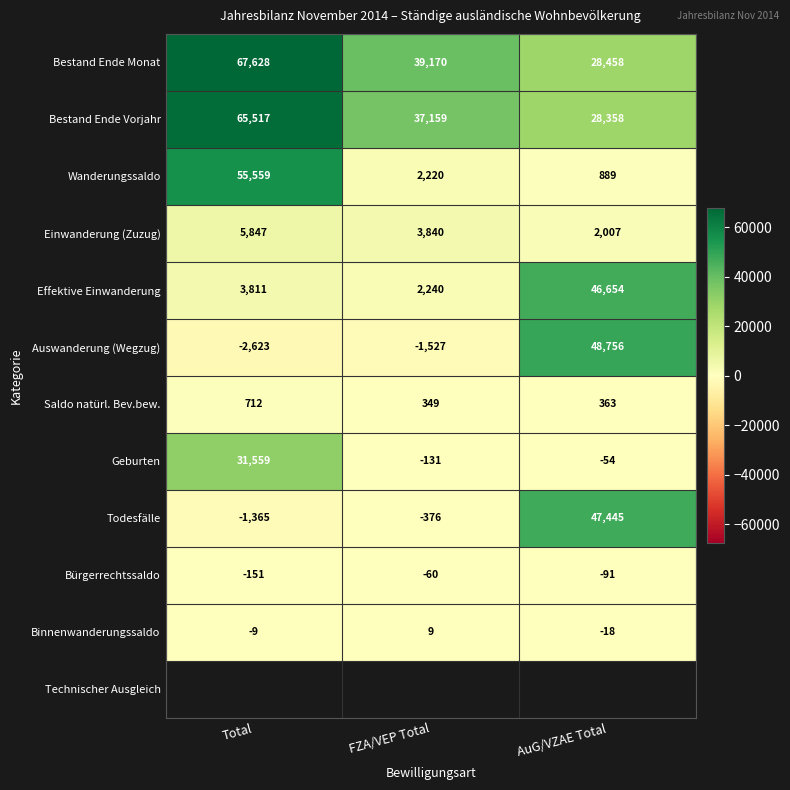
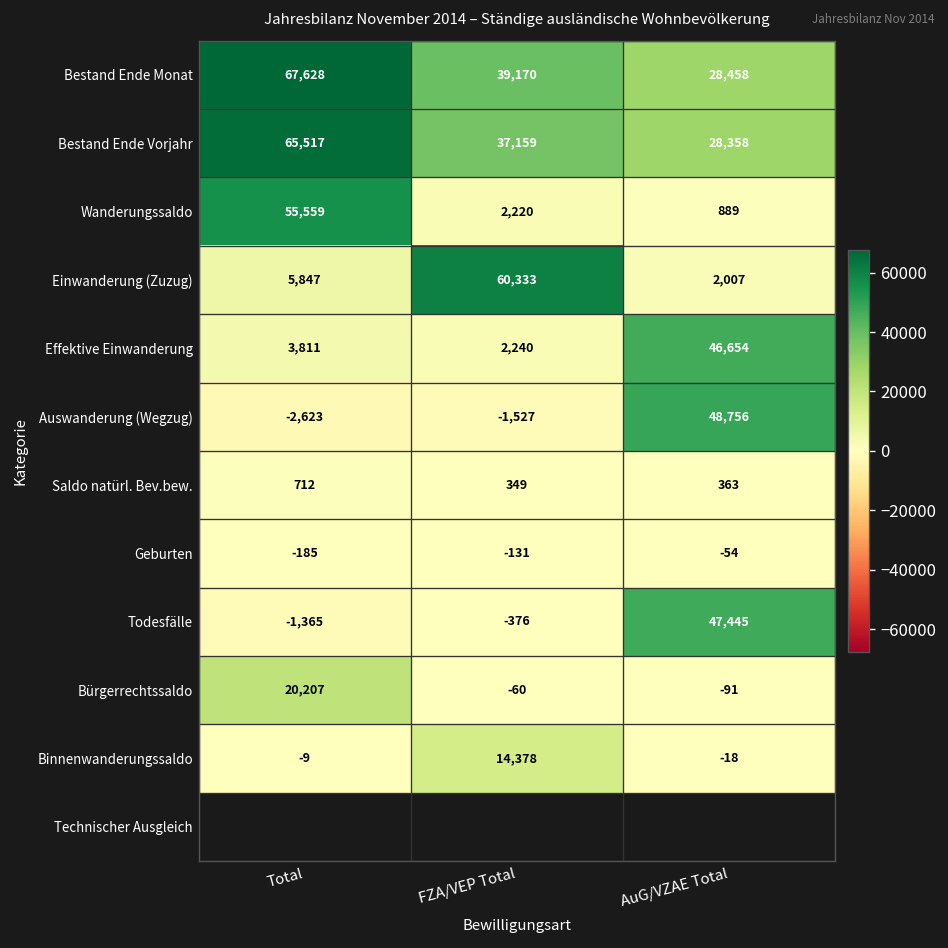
Einwanderung (Zuzug), FZA/VEP Total: 3,840 -> 60,333
Geburten, Total: 31,559 -> -185
Bürgerrechtssaldo, Total: -151 -> 20,207
Binnenwanderungssaldo, FZA/VEP Total: 9 -> 14,378
